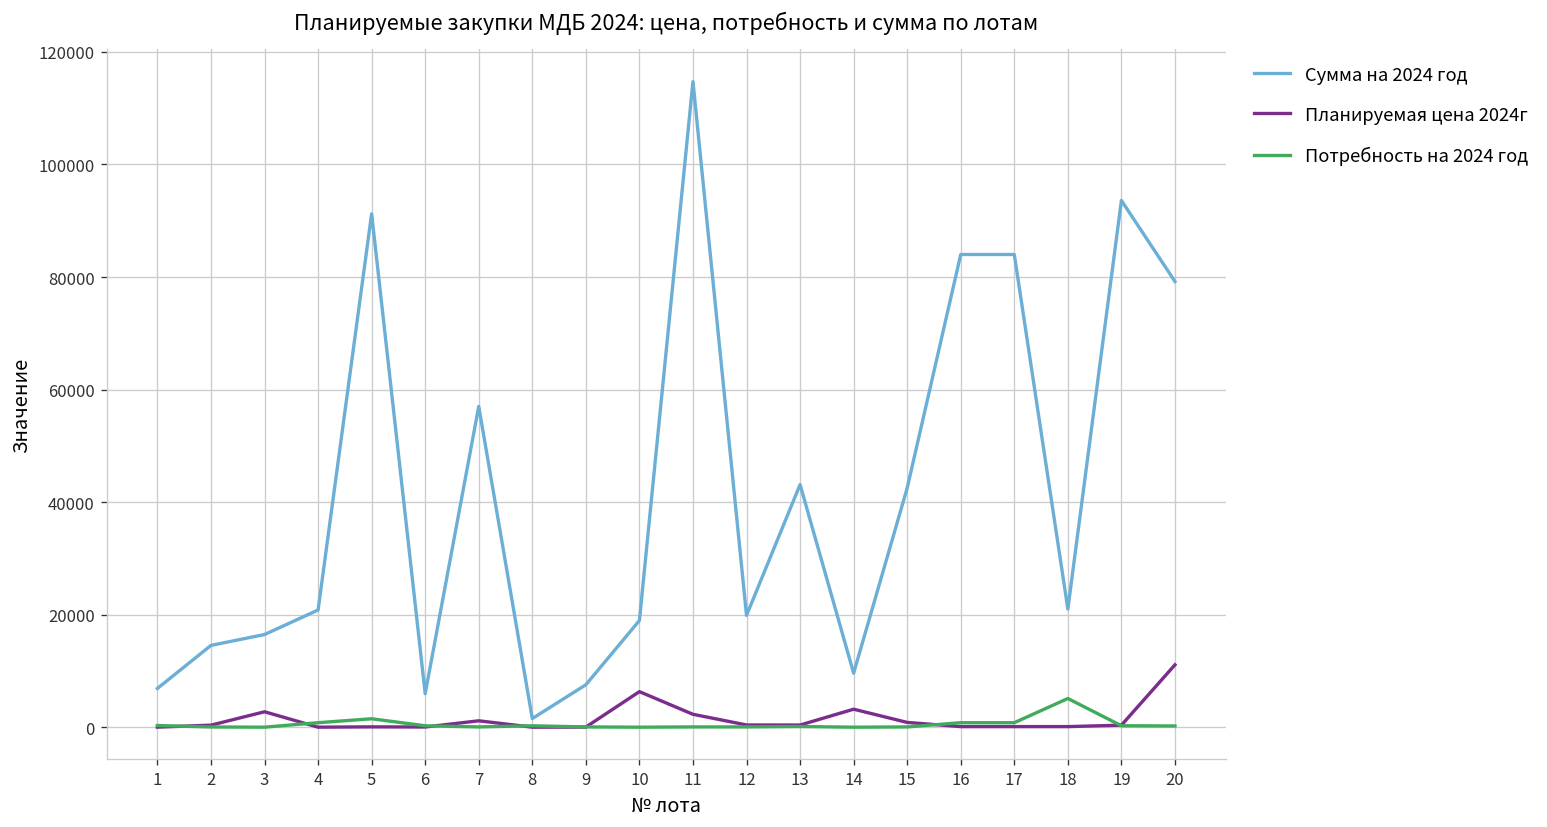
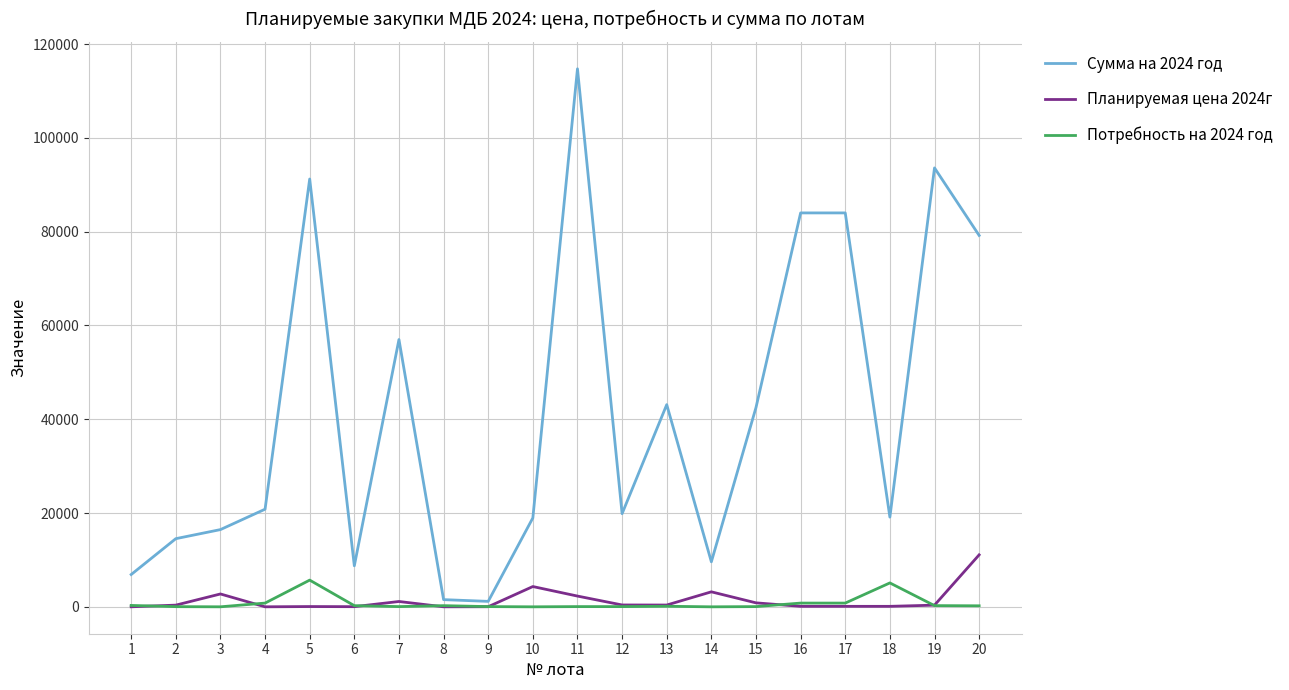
Потребность на 2024 год, 5: 2000 -> 6000
Сумма на 2024 год, 6: 6000 -> 9000
Сумма на 2024 год, 9: 8000 -> 1000
Планируемая цена 2024г, 10: 6000 -> 4000
Сумма на 2024 год, 18: 21000 -> 19000
